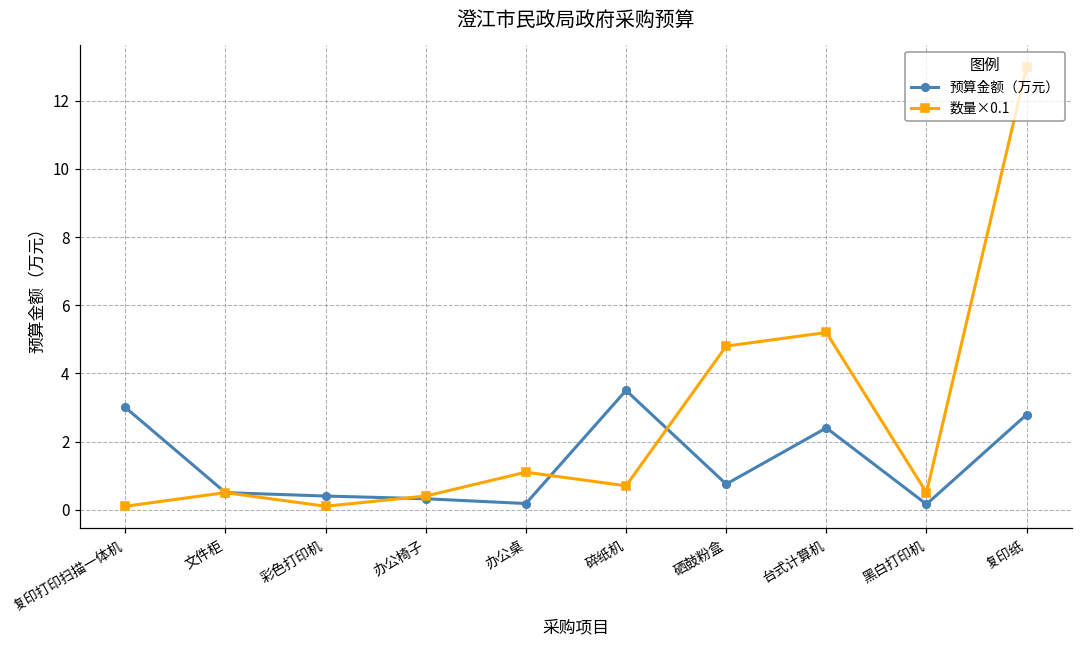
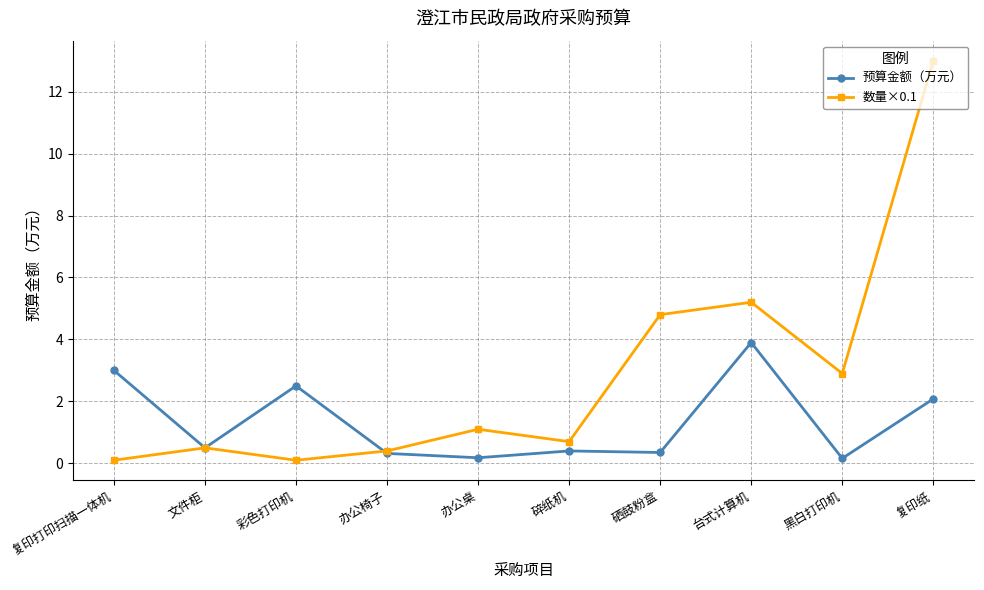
预算金额（万元）, 彩色打印机: 0.4 -> 2.5
预算金额（万元）, 碎纸机: 3.5 -> 0.4
预算金额（万元）, 硒鼓粉盒: 0.8 -> 0.4
预算金额（万元）, 台式计算机: 2.4 -> 3.9
数量×0.1, 黑白打印机: 0.5 -> 2.9
预算金额（万元）, 复印纸: 2.8 -> 2.1
